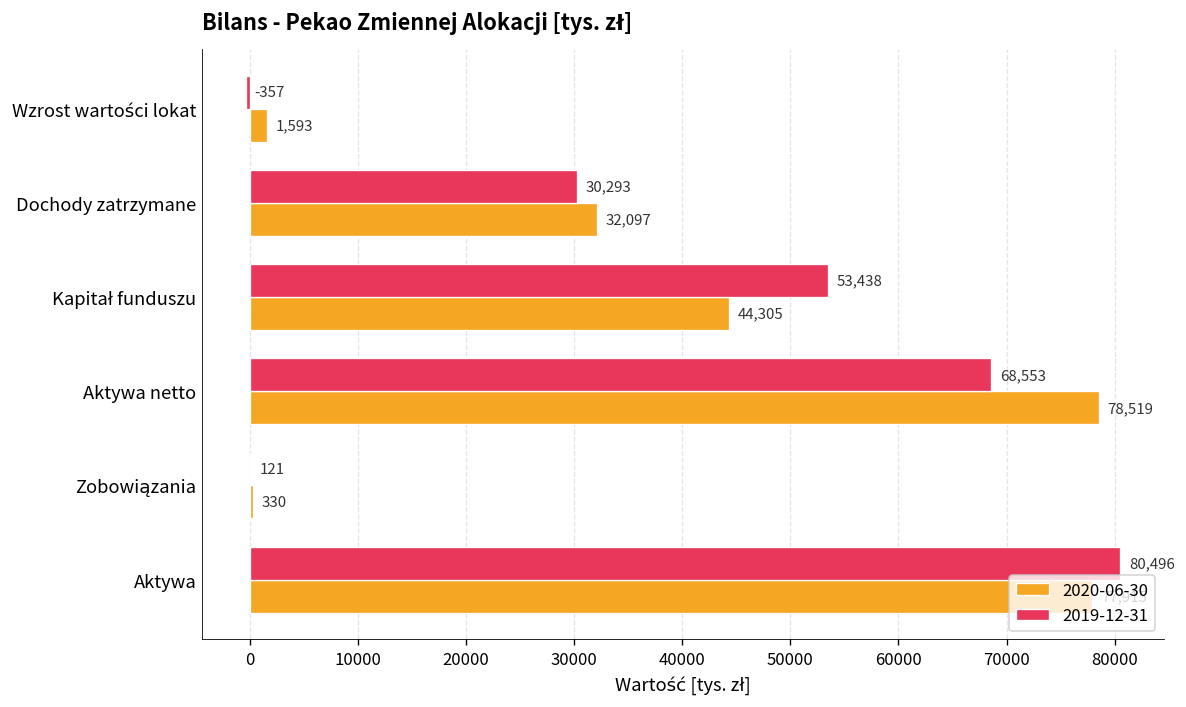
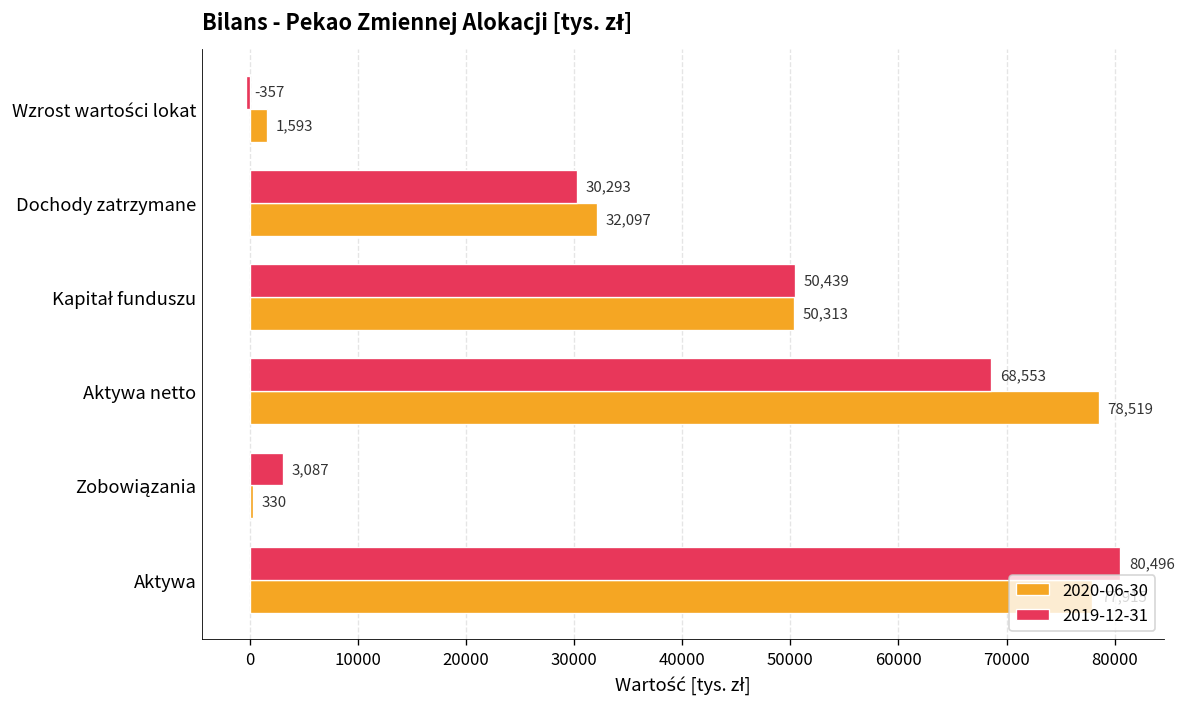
2019-12-31, Kapitał funduszu: 53,438 -> 50,439
2020-06-30, Kapitał funduszu: 44,305 -> 50,313
2019-12-31, Zobowiązania: 121 -> 3,087
